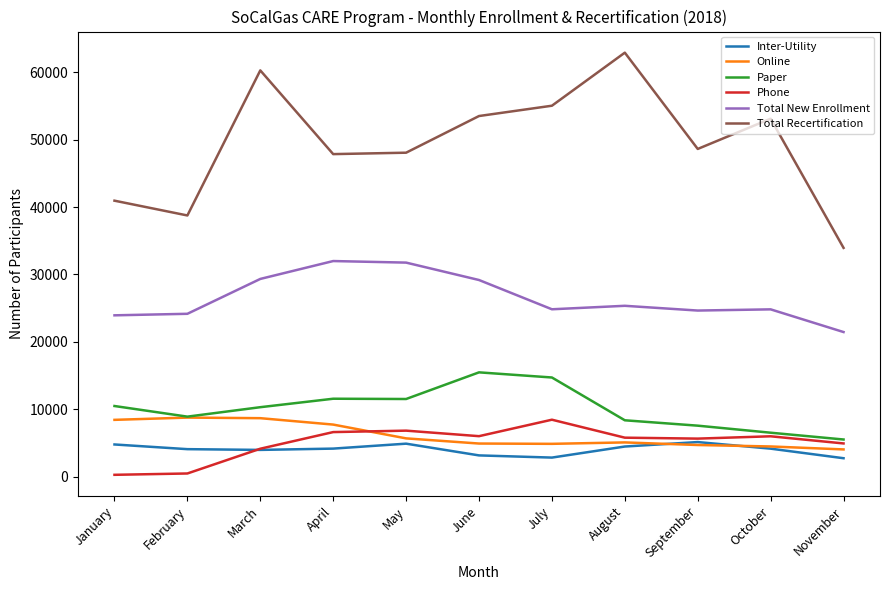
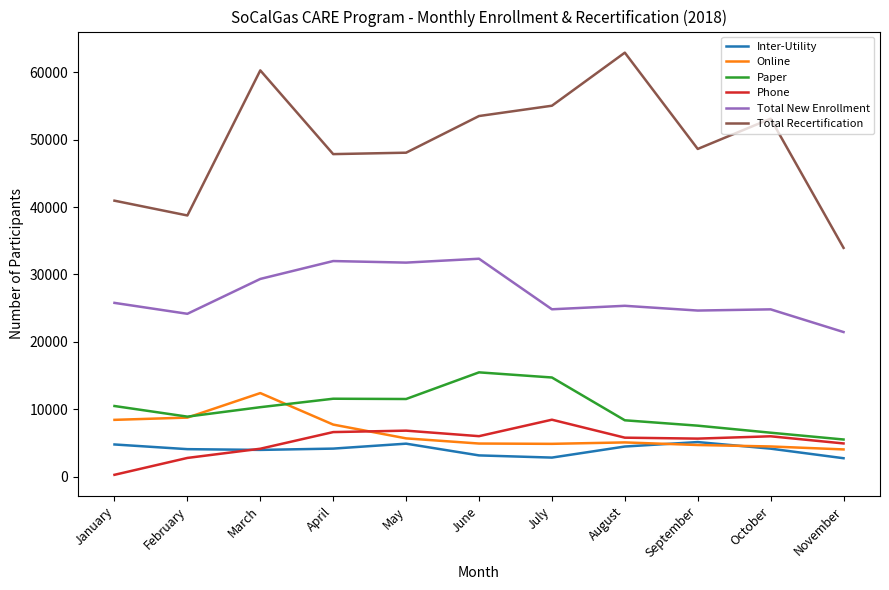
Total New Enrollment, January: 24000 -> 26000
Phone, February: 0 -> 3000
Online, March: 9000 -> 12000
Total New Enrollment, June: 29000 -> 32000
